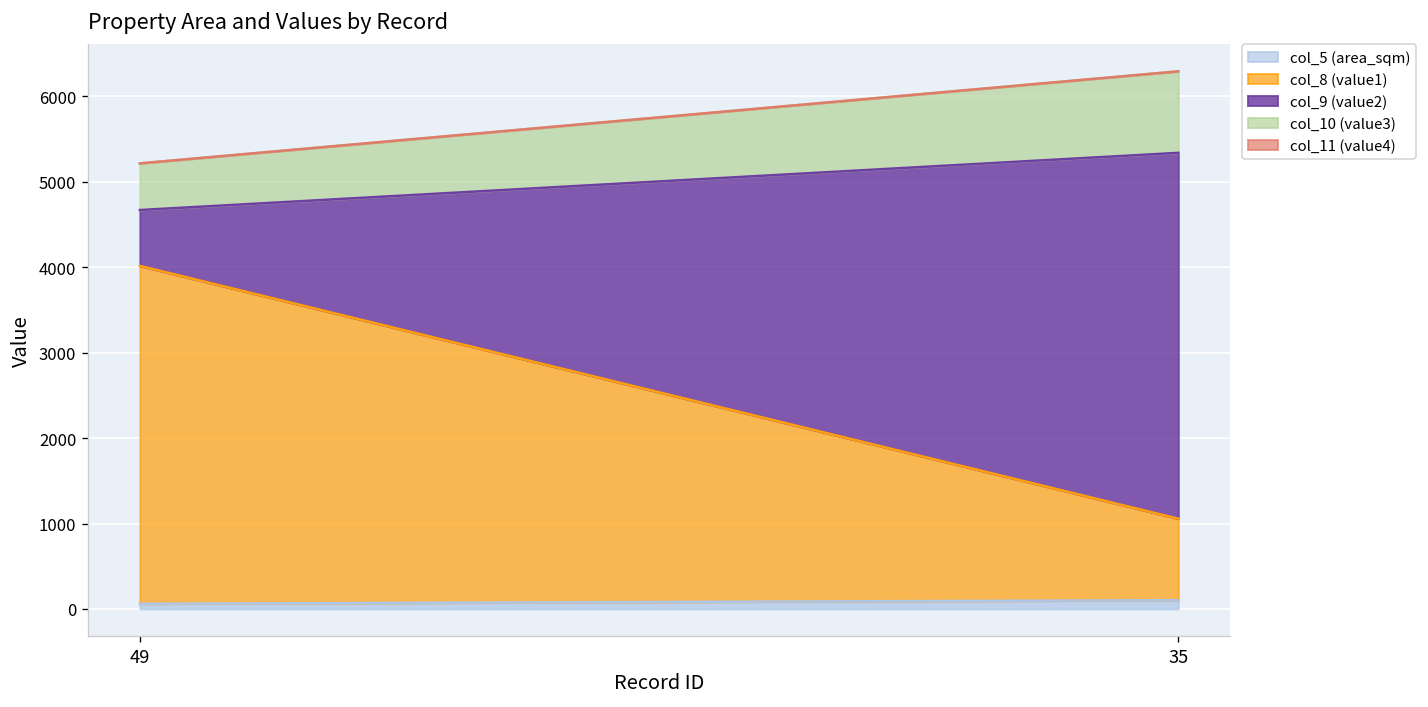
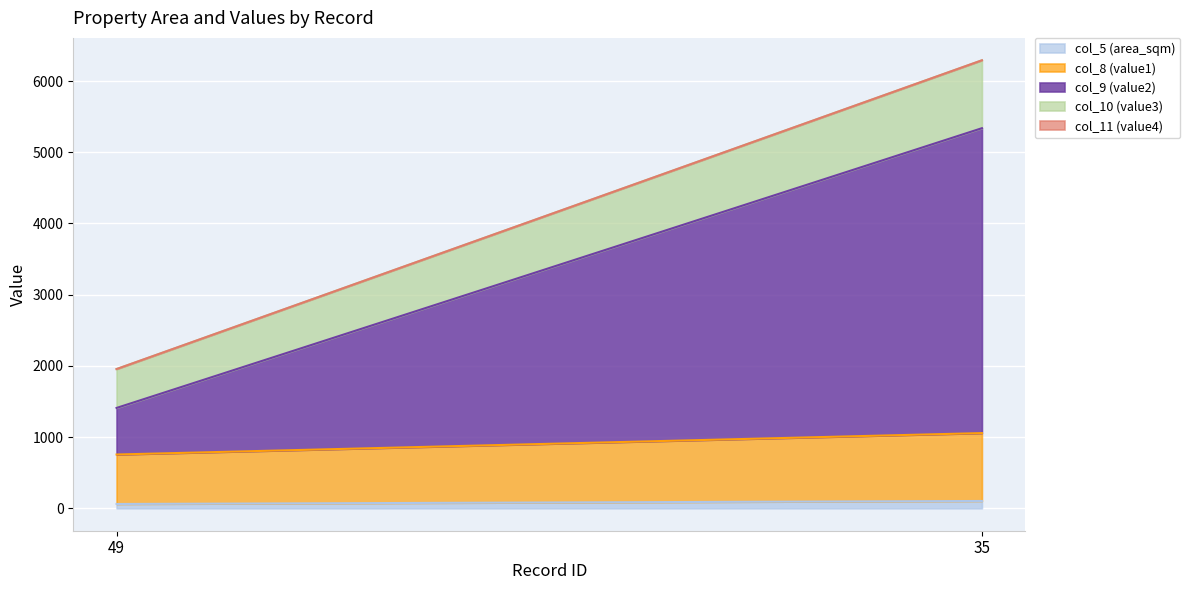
col_8 (value1), 49: 4000 -> 700
